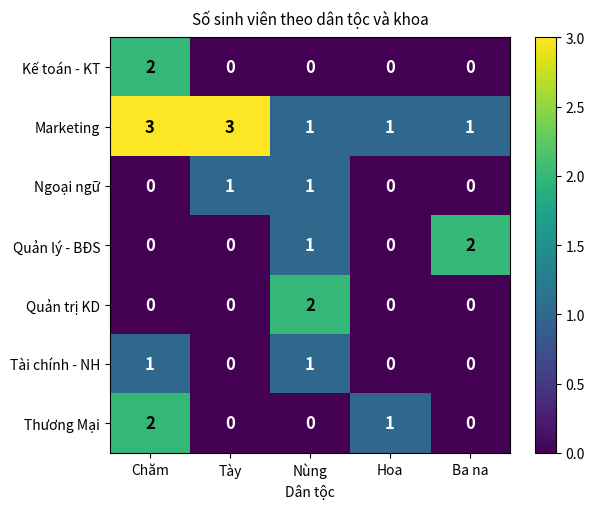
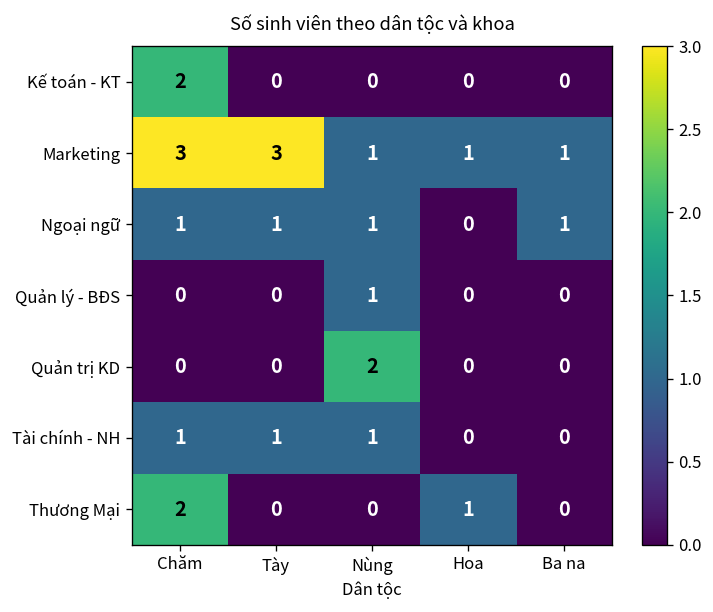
Ngoại ngữ, Chăm: 0 -> 1
Ngoại ngữ, Ba na: 0 -> 1
Quản lý - BĐS, Ba na: 2 -> 0
Tài chính - NH, Tày: 0 -> 1
